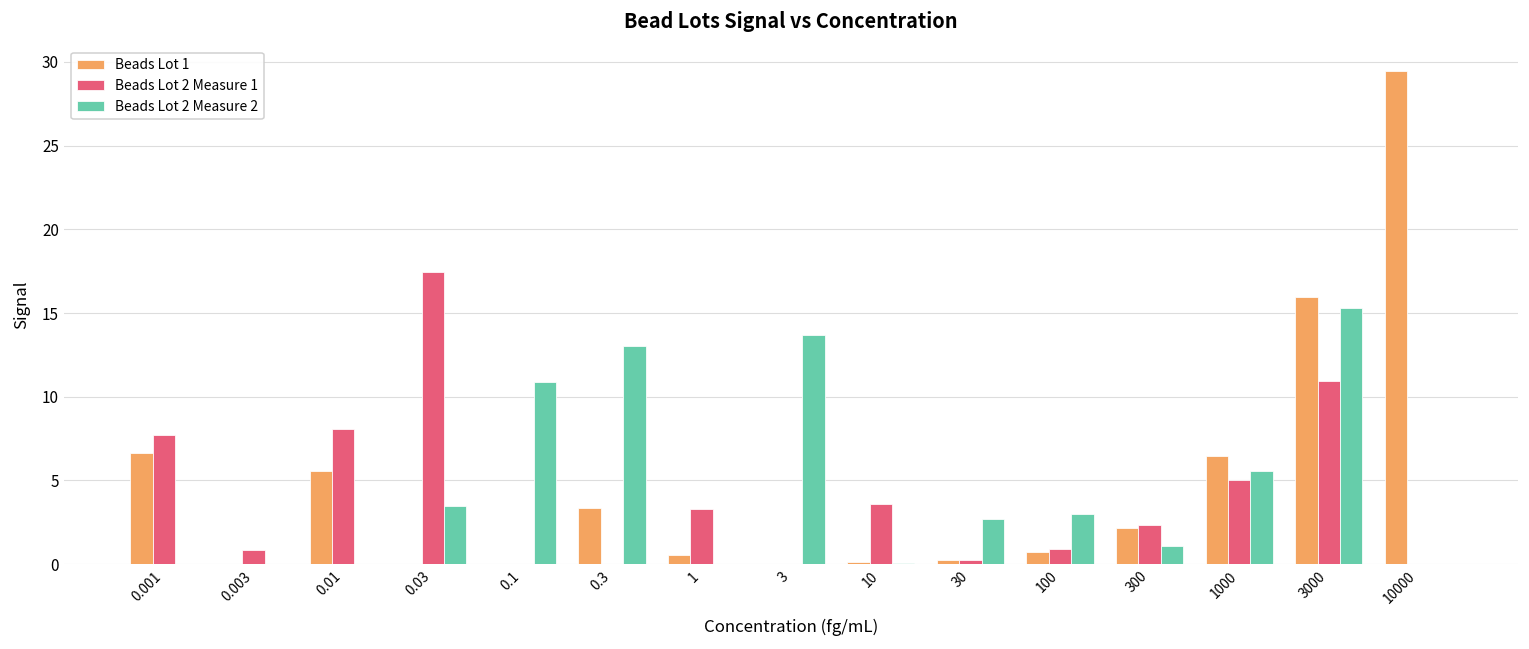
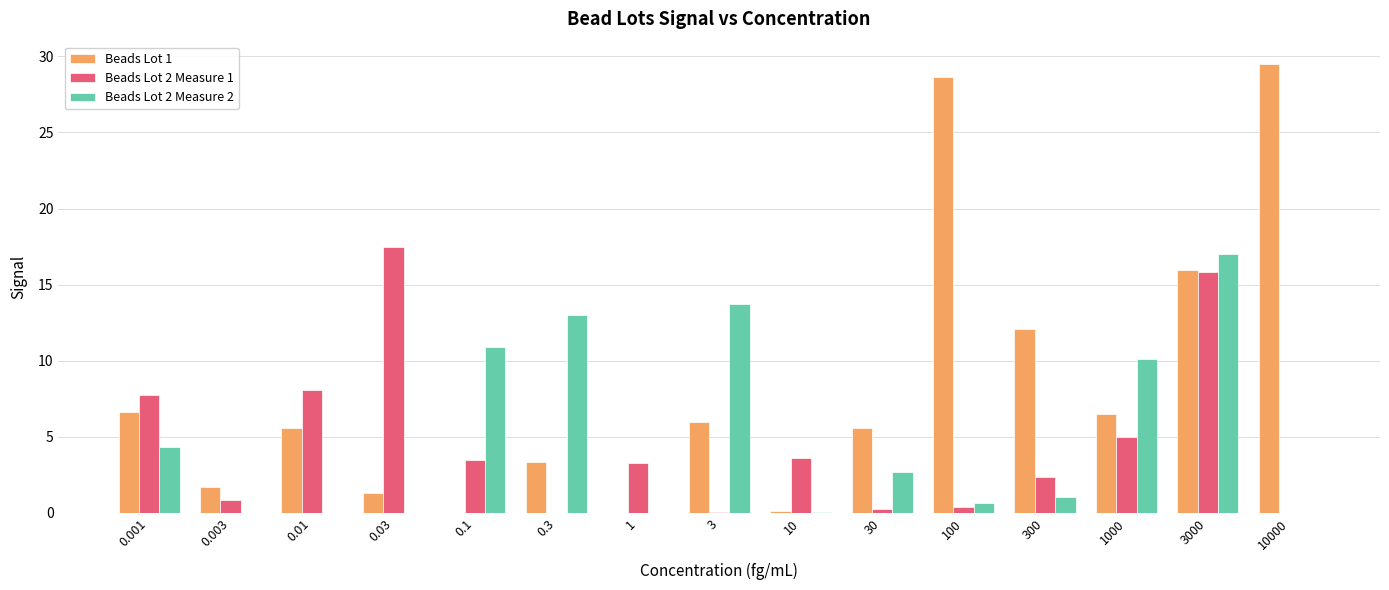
Beads Lot 2 Measure 2, 0.001: 0.0 -> 4.3
Beads Lot 1, 0.003: 0.0 -> 1.7
Beads Lot 1, 0.03: 0.0 -> 1.3
Beads Lot 2 Measure 2, 0.03: 3.5 -> 0.0
Beads Lot 2 Measure 1, 0.1: 0.0 -> 3.5
Beads Lot 1, 1: 0.6 -> 0.0
Beads Lot 1, 3: 0.0 -> 6.0
Beads Lot 1, 30: 0.2 -> 5.6
Beads Lot 1, 100: 0.8 -> 28.7
Beads Lot 2 Measure 1, 100: 0.9 -> 0.4
Beads Lot 2 Measure 2, 100: 3.0 -> 0.7
Beads Lot 1, 300: 2.1 -> 12.1
Beads Lot 2 Measure 2, 1000: 5.5 -> 10.1
Beads Lot 2 Measure 1, 3000: 11.0 -> 15.8
Beads Lot 2 Measure 2, 3000: 15.3 -> 17.0
